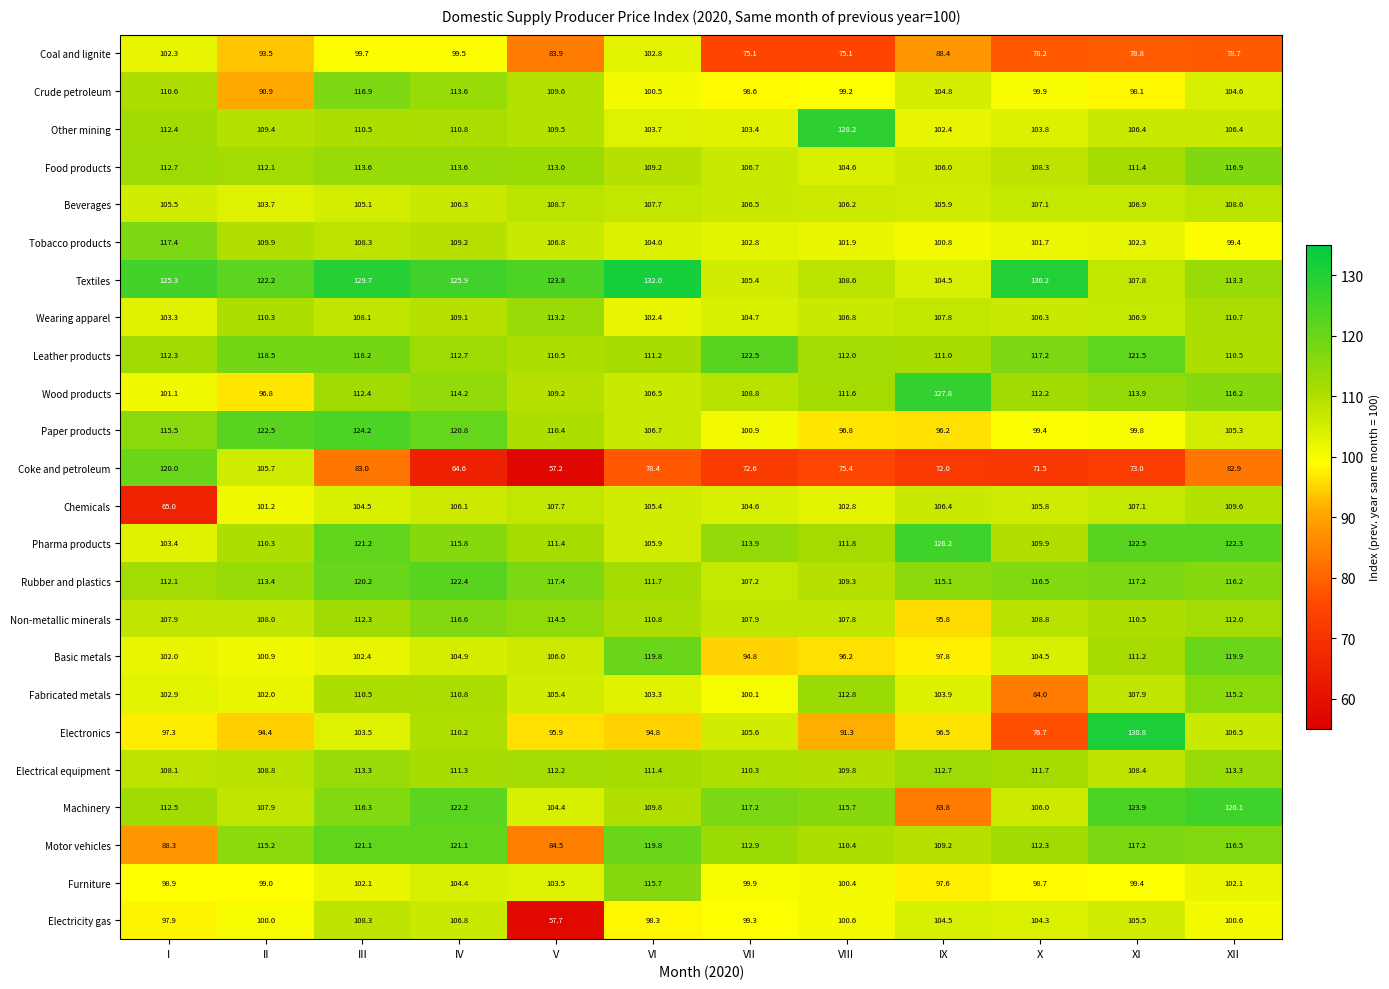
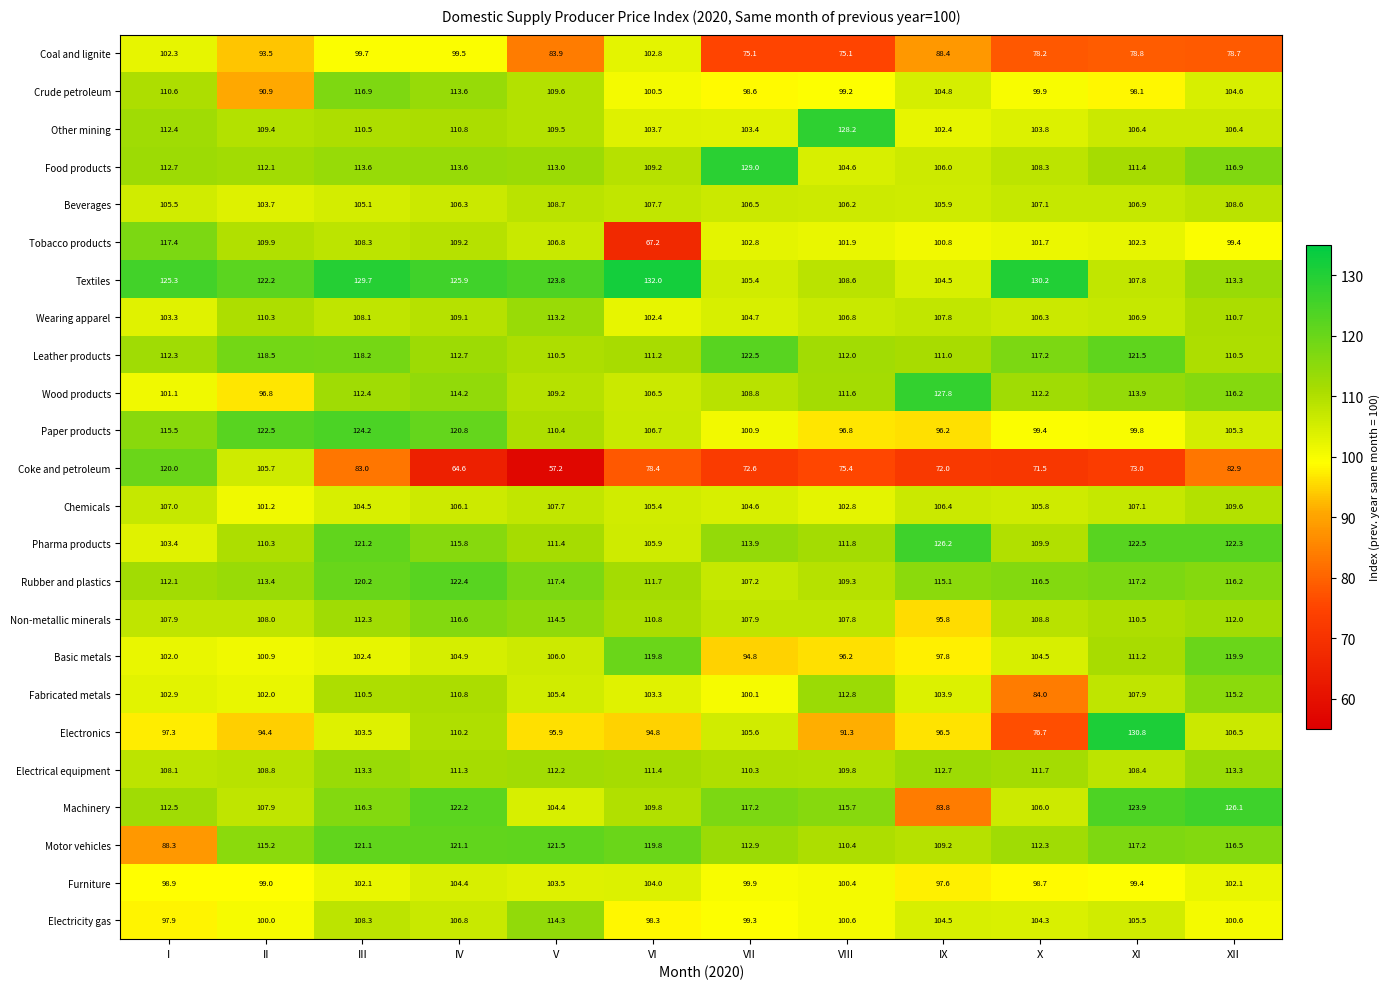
Food products, VII: 106.7 -> 129.0
Tobacco products, VI: 104.0 -> 67.2
Chemicals, I: 65.0 -> 107.0
Motor vehicles, V: 84.5 -> 121.5
Furniture, VI: 115.7 -> 104.0
Electricity gas, V: 57.7 -> 114.3
